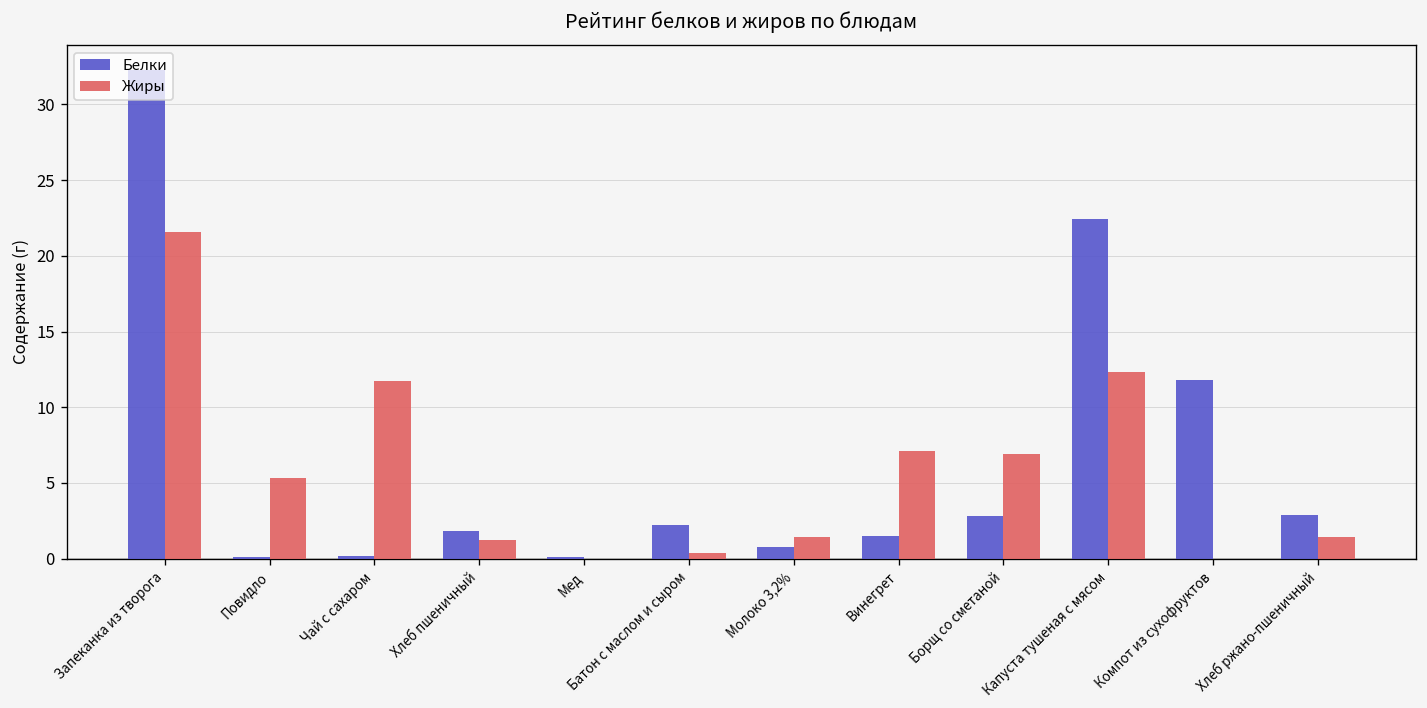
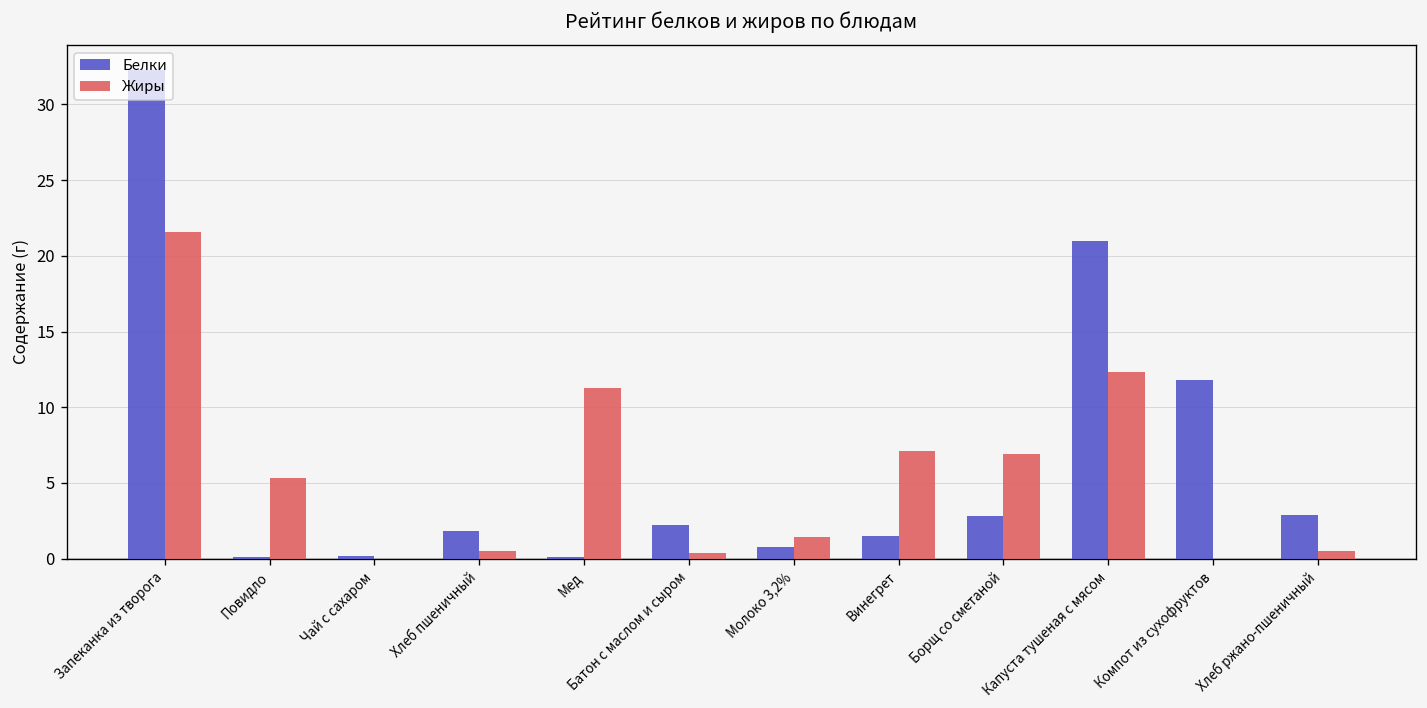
Жиры, Чай с сахаром: 11.7 -> 0.0
Жиры, Хлеб пшеничный: 1.2 -> 0.5
Жиры, Мед: 0.0 -> 11.3
Белки, Капуста тушеная с мясом: 22.4 -> 21.0
Жиры, Хлеб ржано-пшеничный: 1.4 -> 0.5
